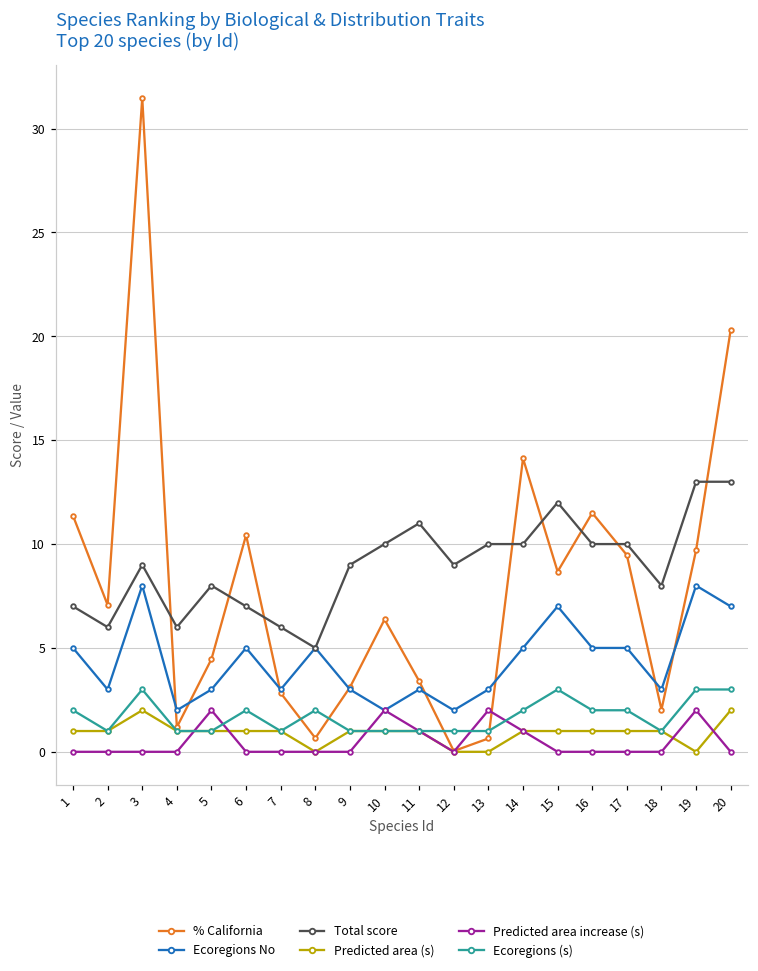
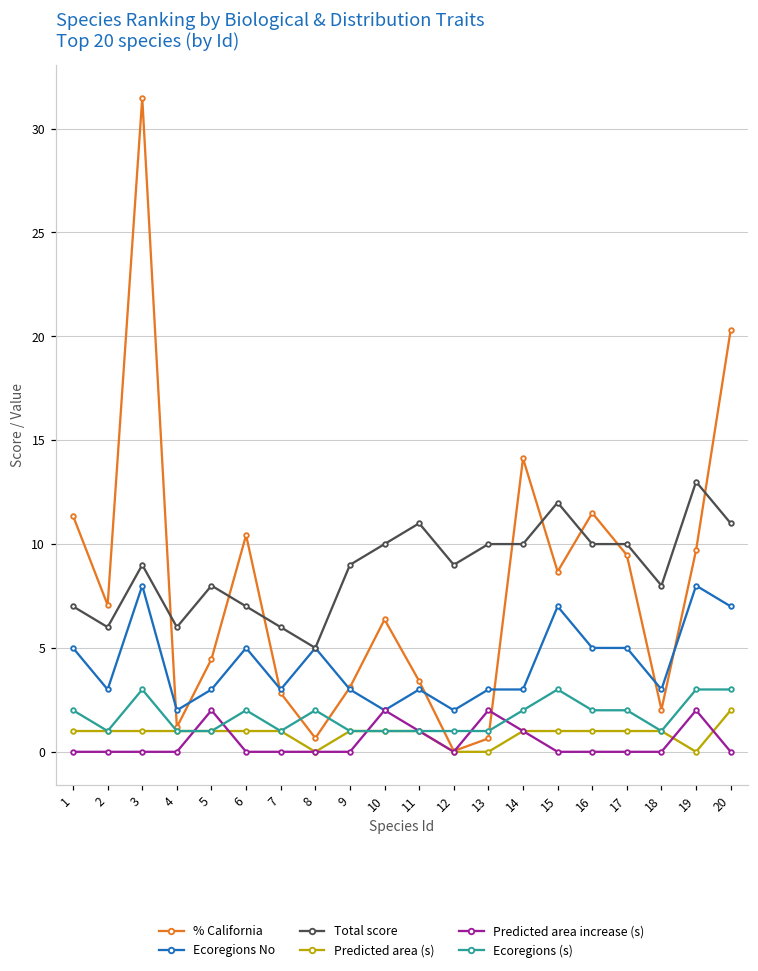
Predicted area (s), 3: 2 -> 1
Ecoregions No, 14: 5 -> 3
Total score, 20: 13 -> 11
